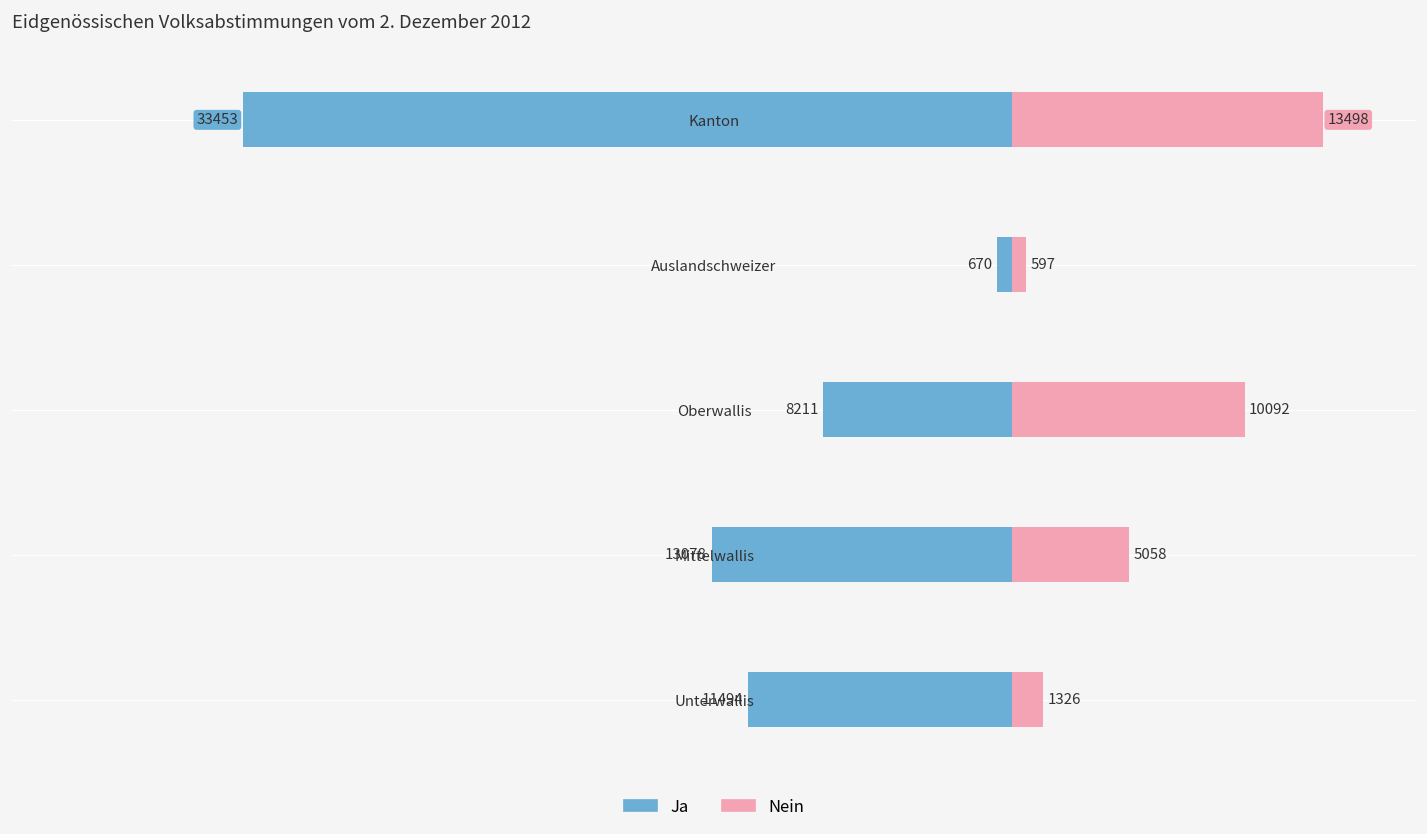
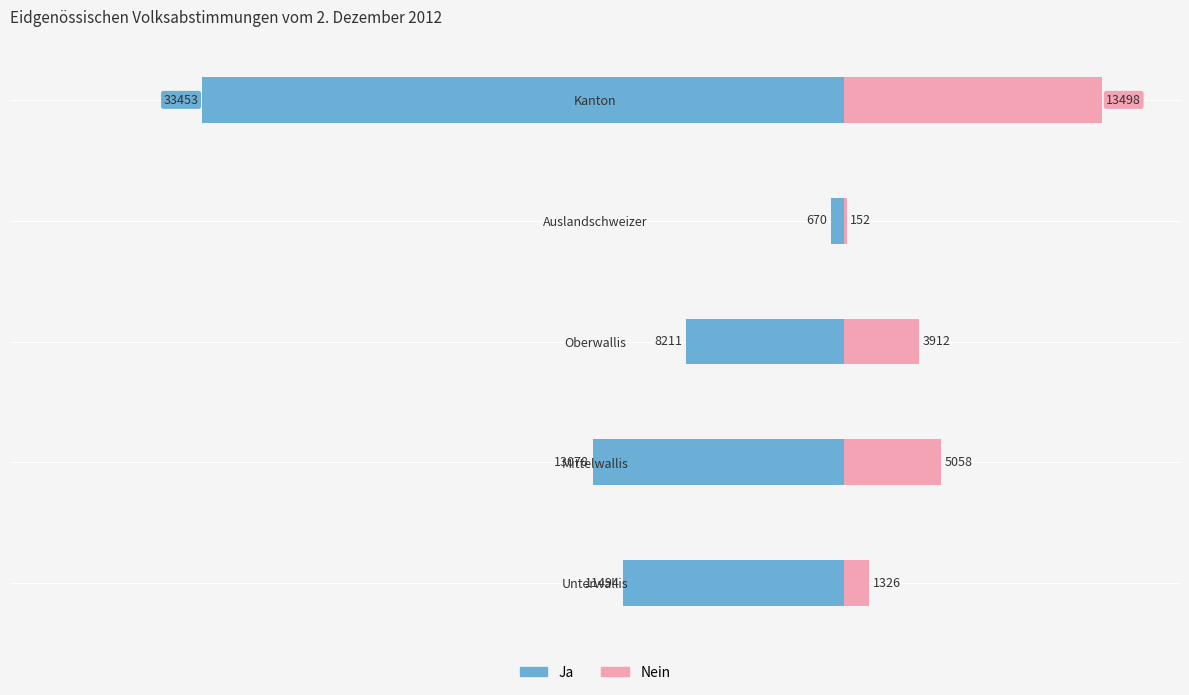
Nein, Auslandschweizer: 597 -> 152
Nein, Oberwallis: 10092 -> 3912
